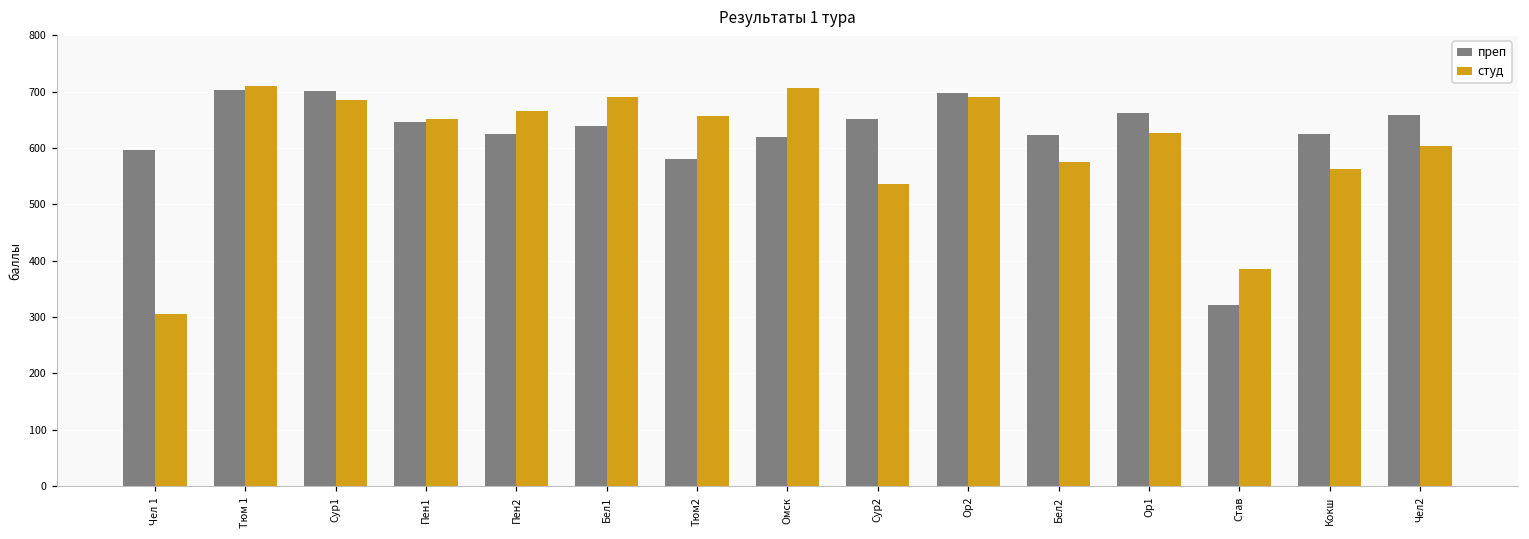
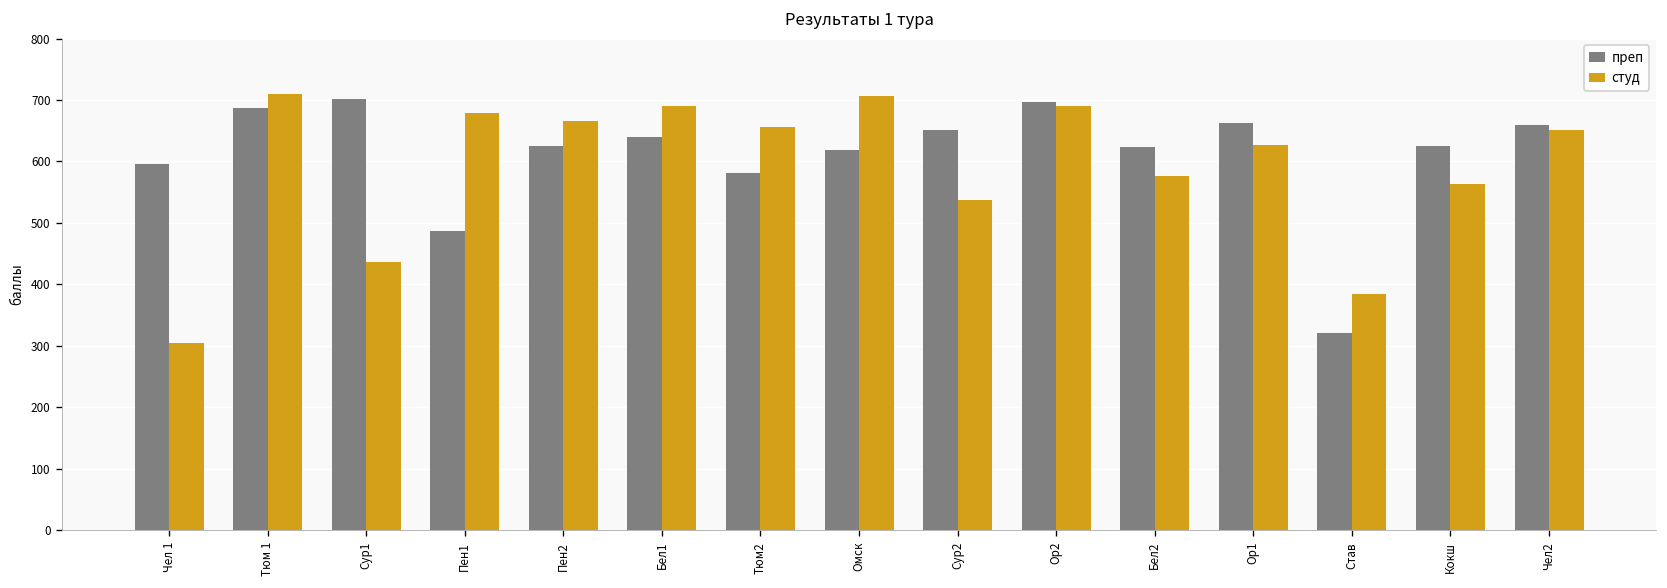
преп, Тюм 1: 700 -> 690
студ, Сур1: 690 -> 440
преп, Пен1: 650 -> 490
студ, Пен1: 650 -> 680
студ, Чел2: 600 -> 650
